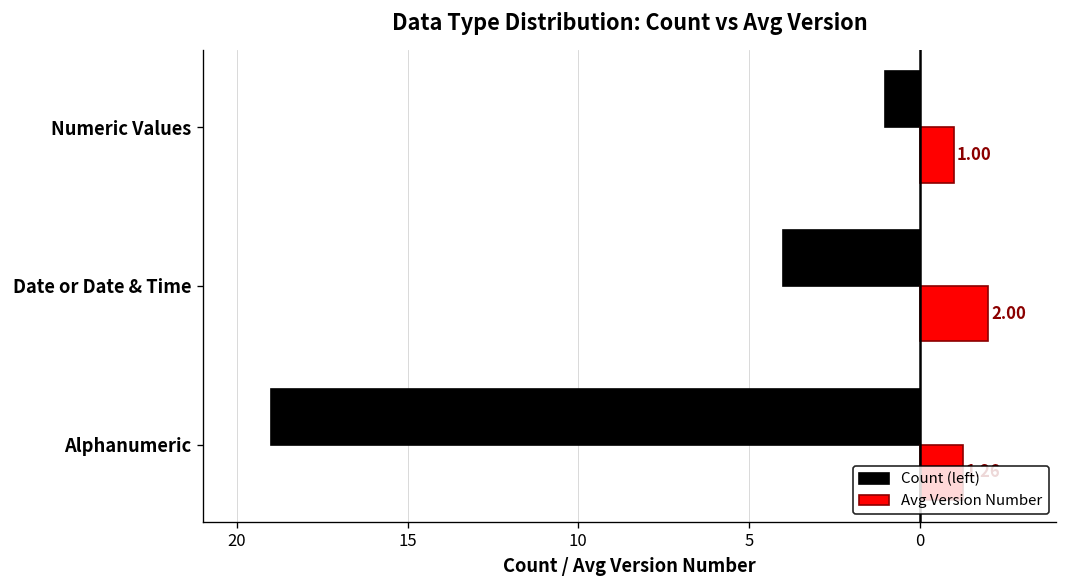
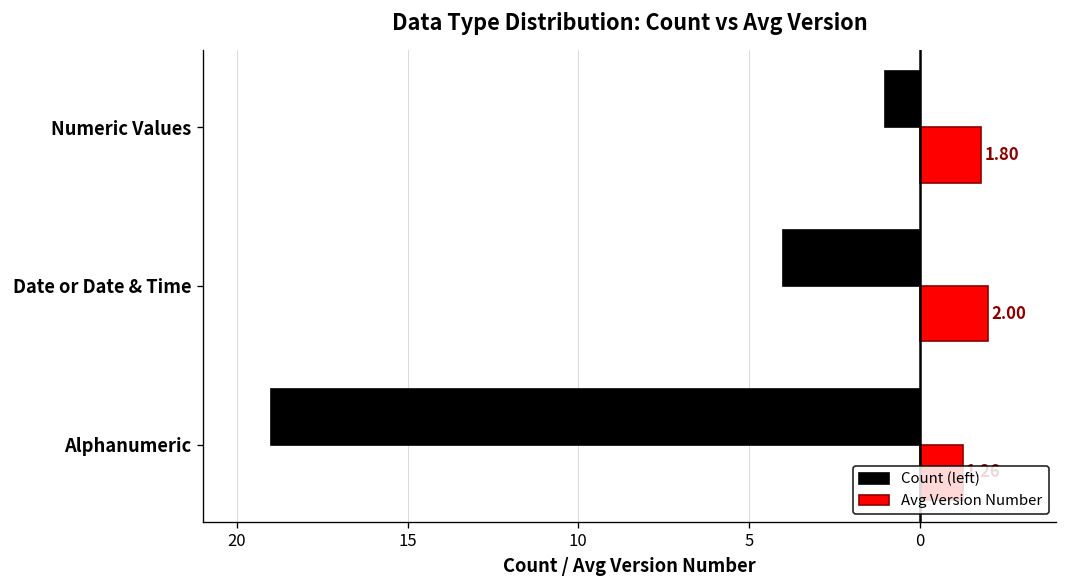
Avg Version Number, Numeric Values: 1.00 -> 1.80
